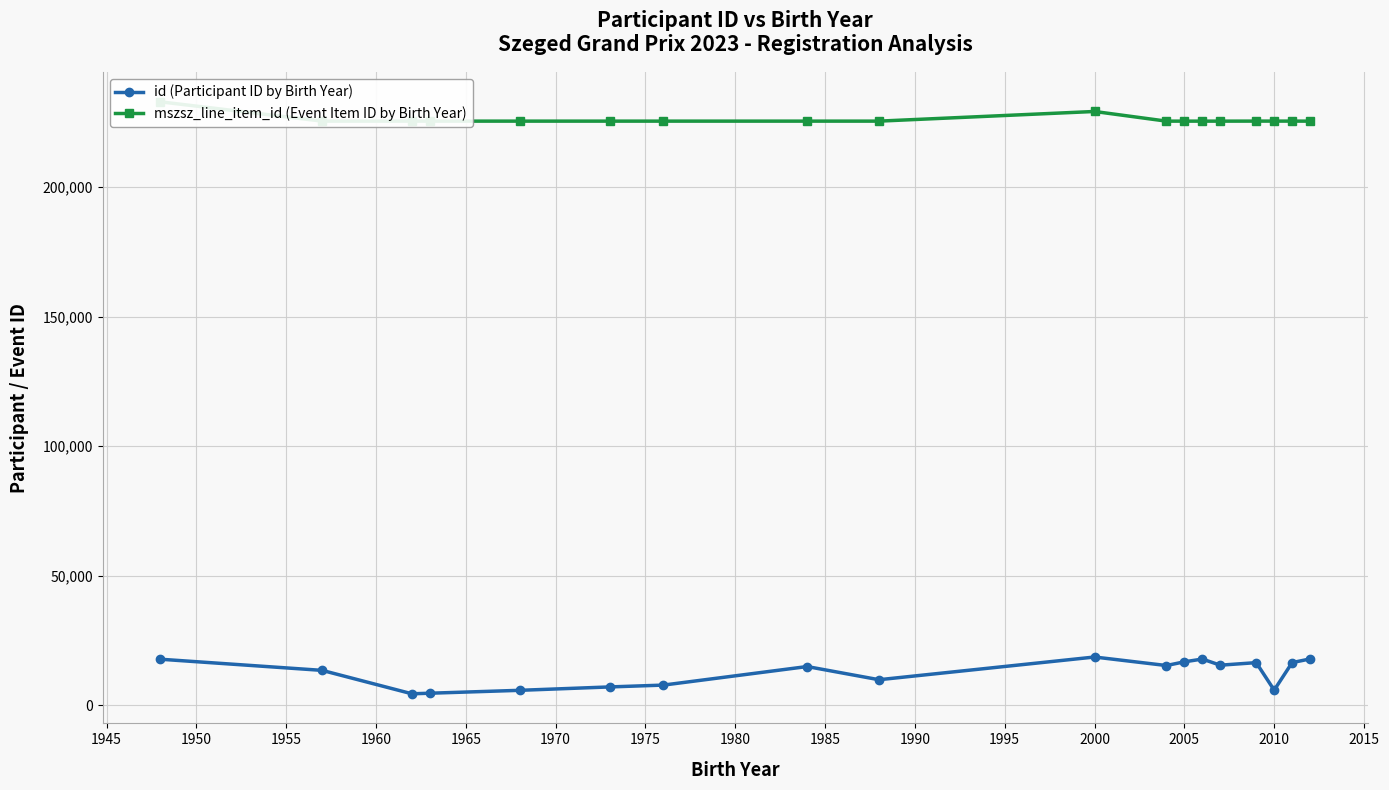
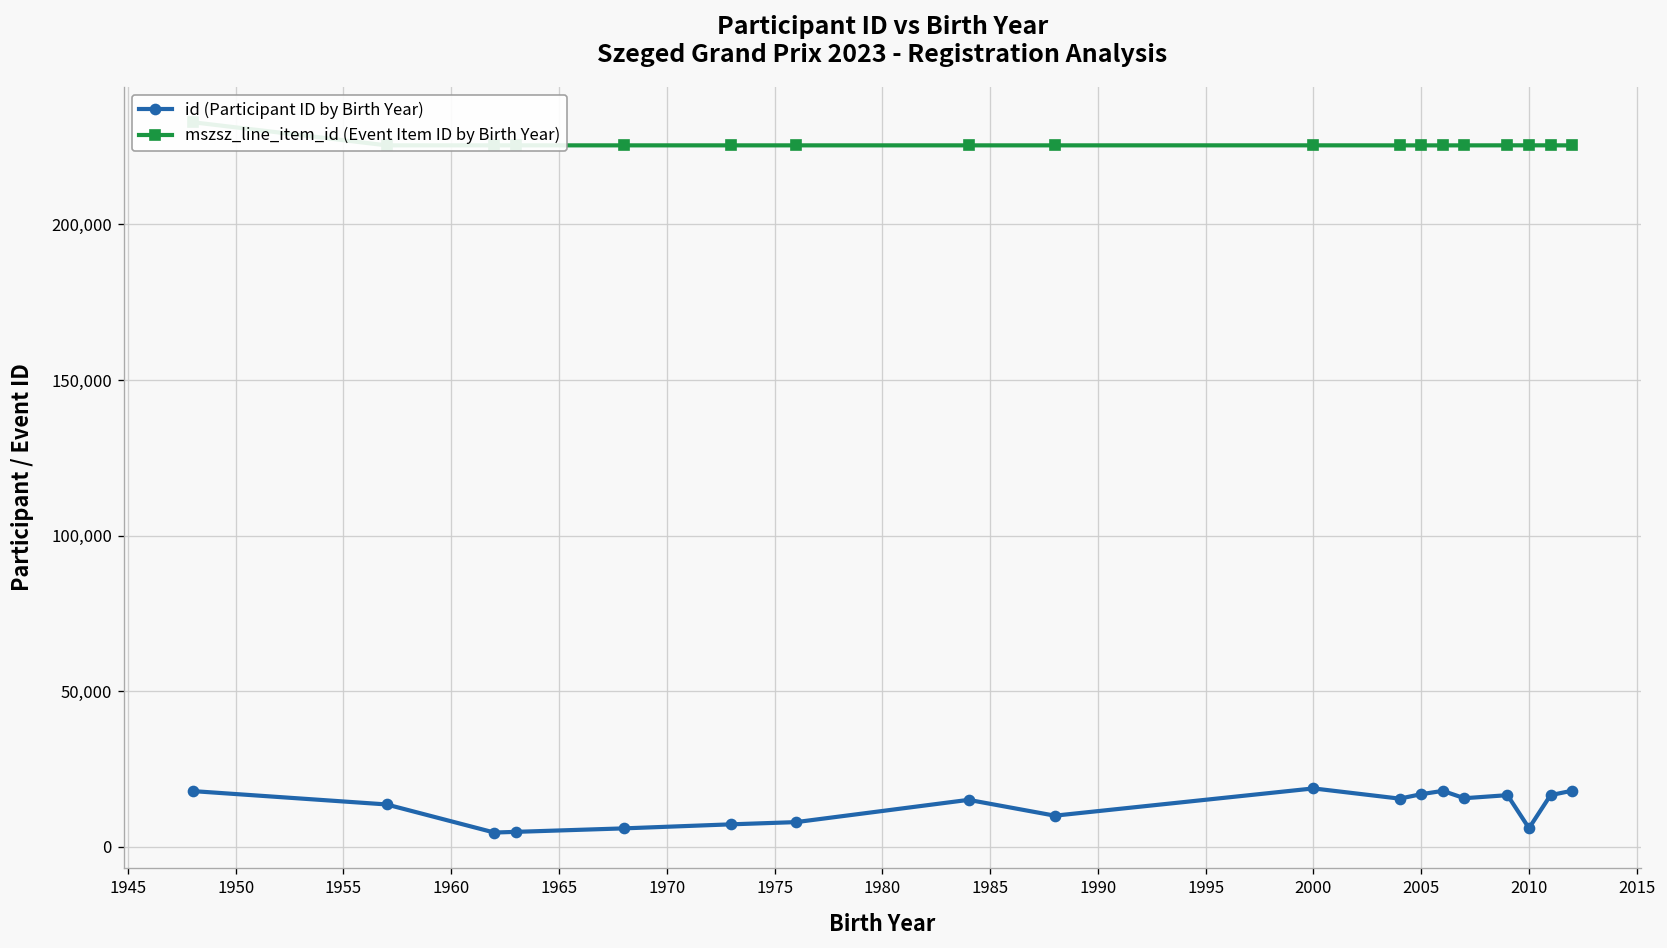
mszsz_line_item_id (Event Item ID by Birth Year), 2000: 229,000 -> 225,000
